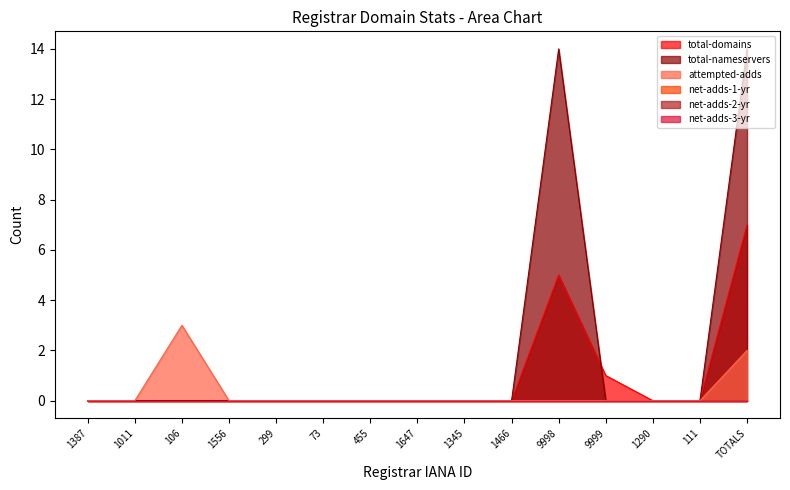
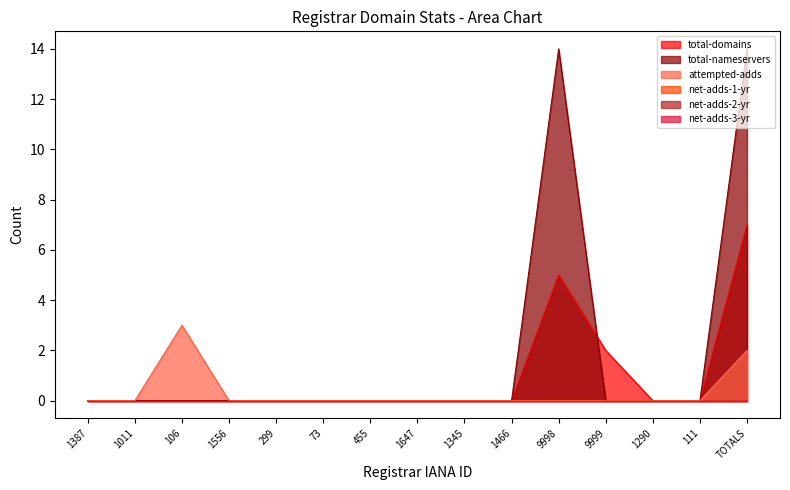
total-domains, 9999: 1 -> 2
